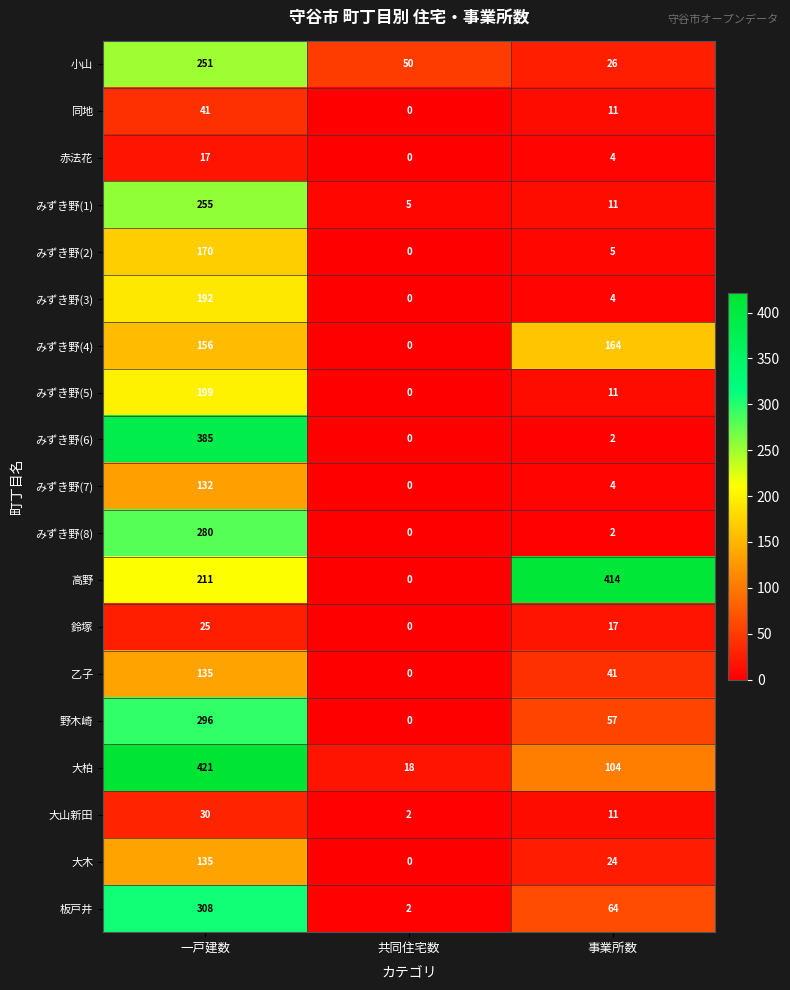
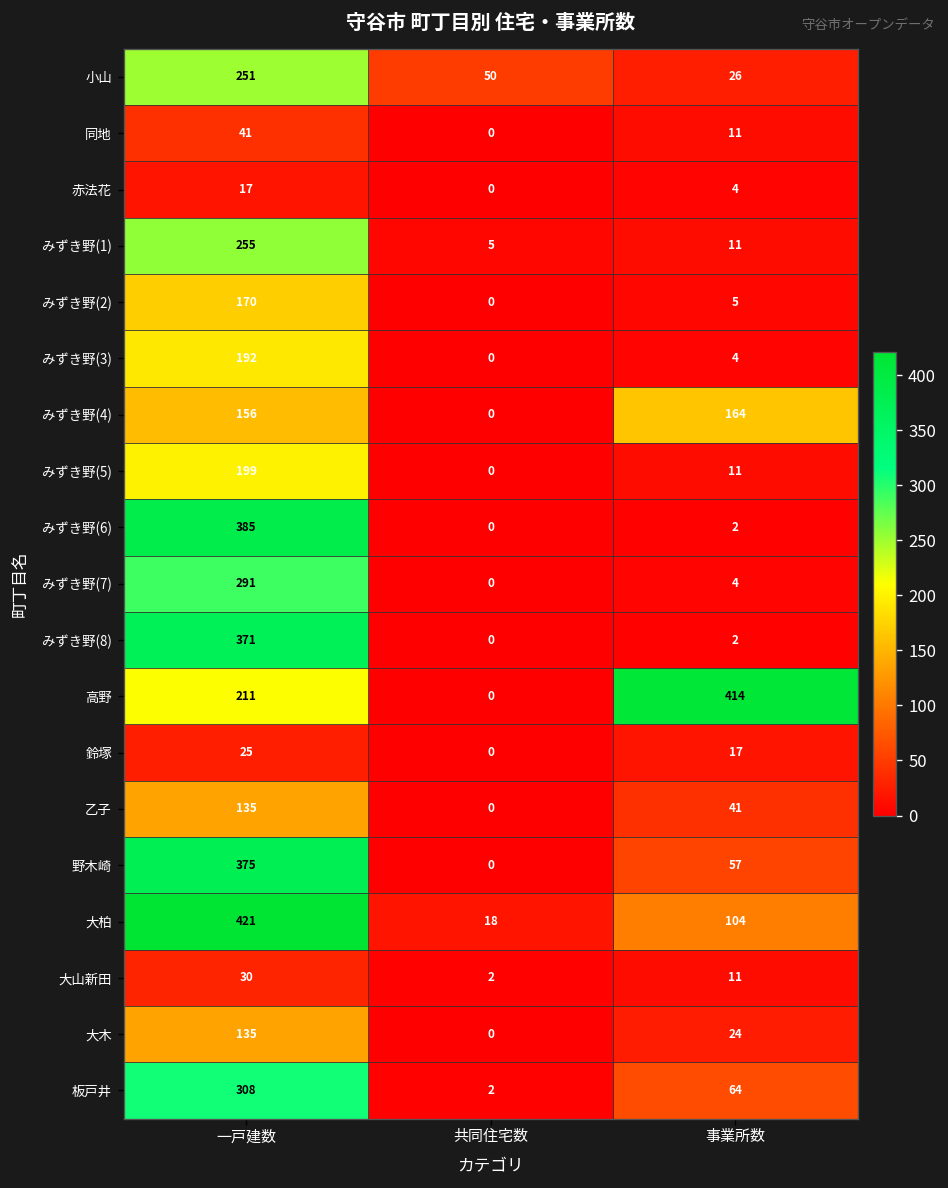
みずき野(7), 一戸建数: 132 -> 291
みずき野(8), 一戸建数: 280 -> 371
野木崎, 一戸建数: 296 -> 375
